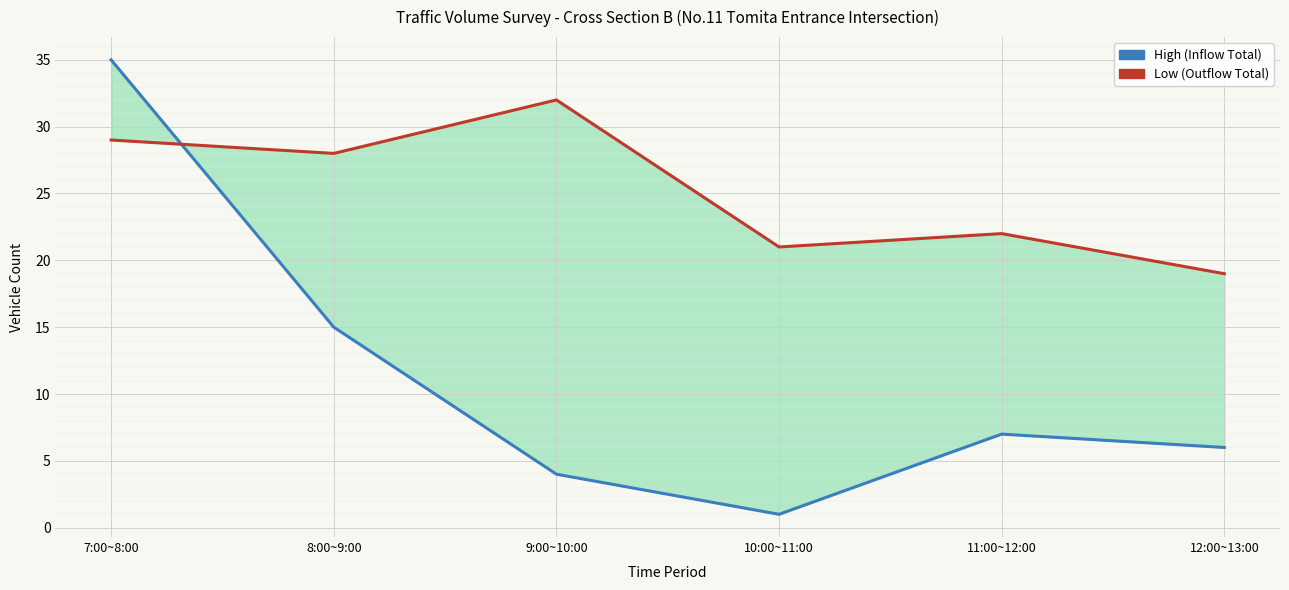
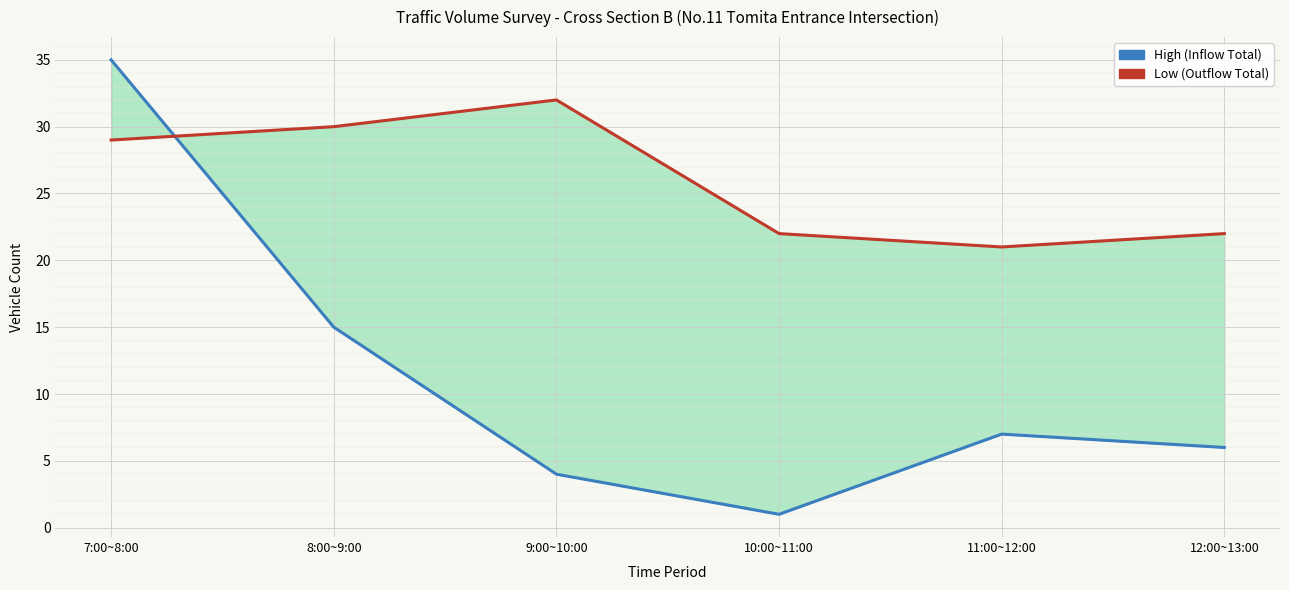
Low (Outflow Total), 8:00~9:00: 28 -> 30
Low (Outflow Total), 10:00~11:00: 21 -> 22
Low (Outflow Total), 11:00~12:00: 22 -> 21
Low (Outflow Total), 12:00~13:00: 19 -> 22
